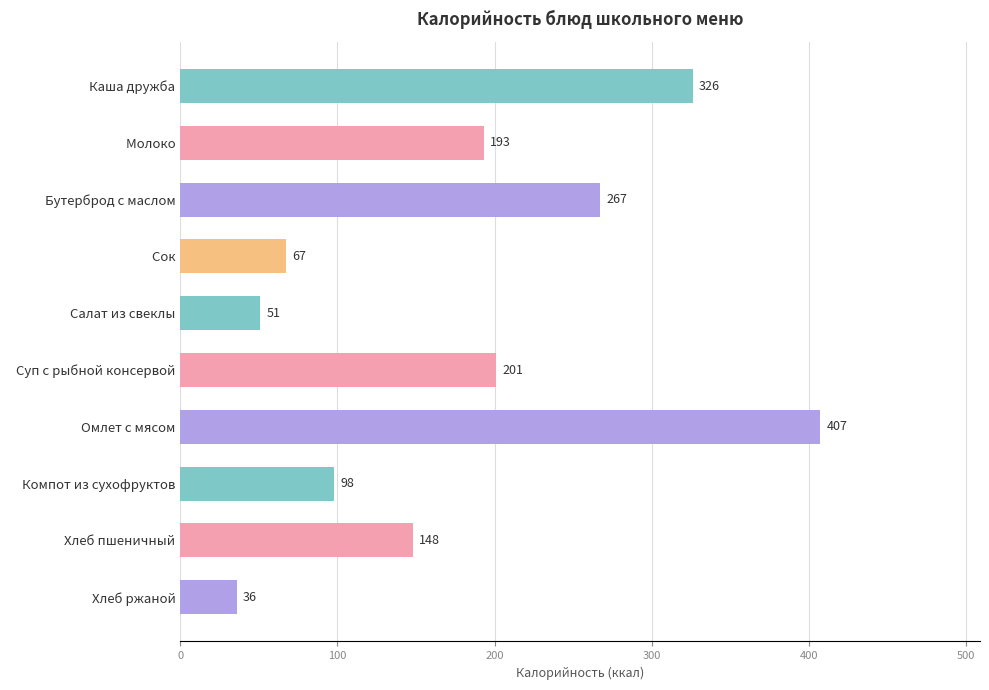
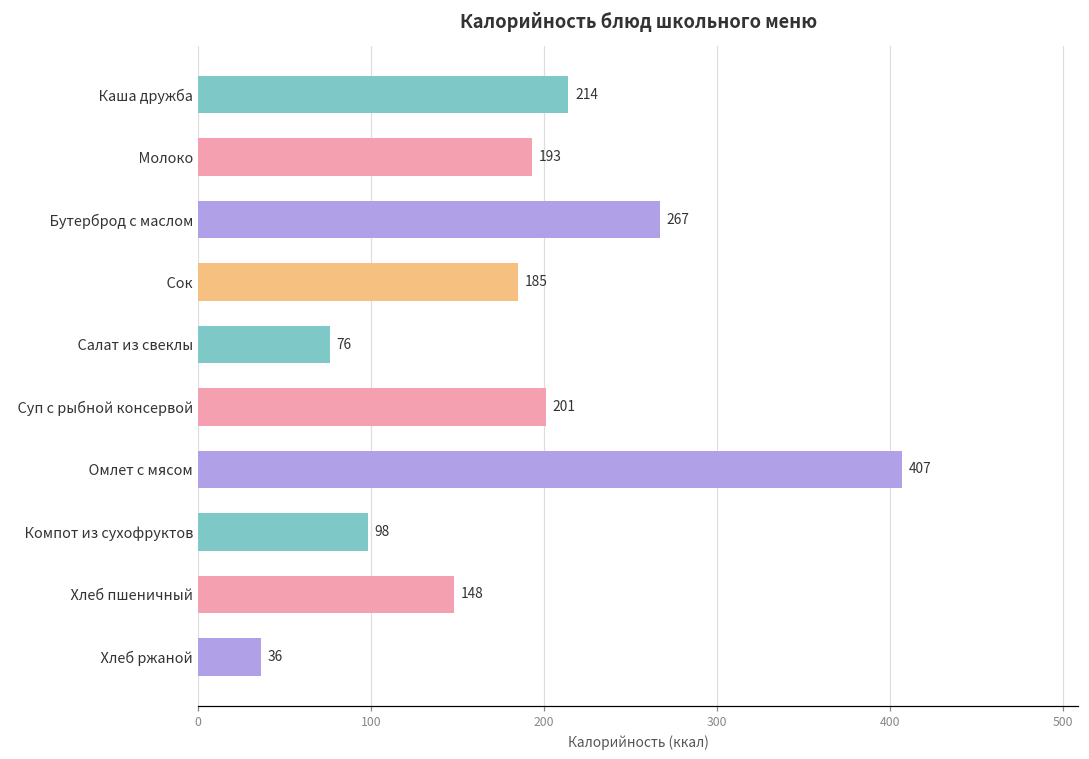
Каша дружба: 326 -> 214
Сок: 67 -> 185
Салат из свеклы: 51 -> 76
